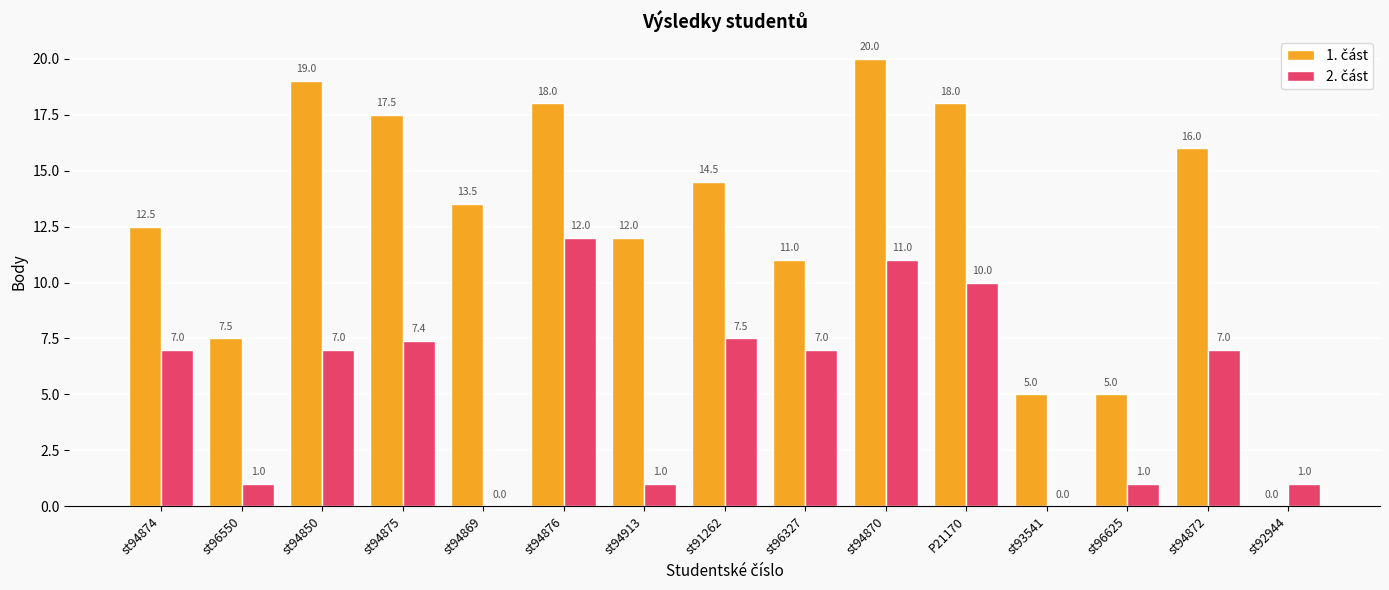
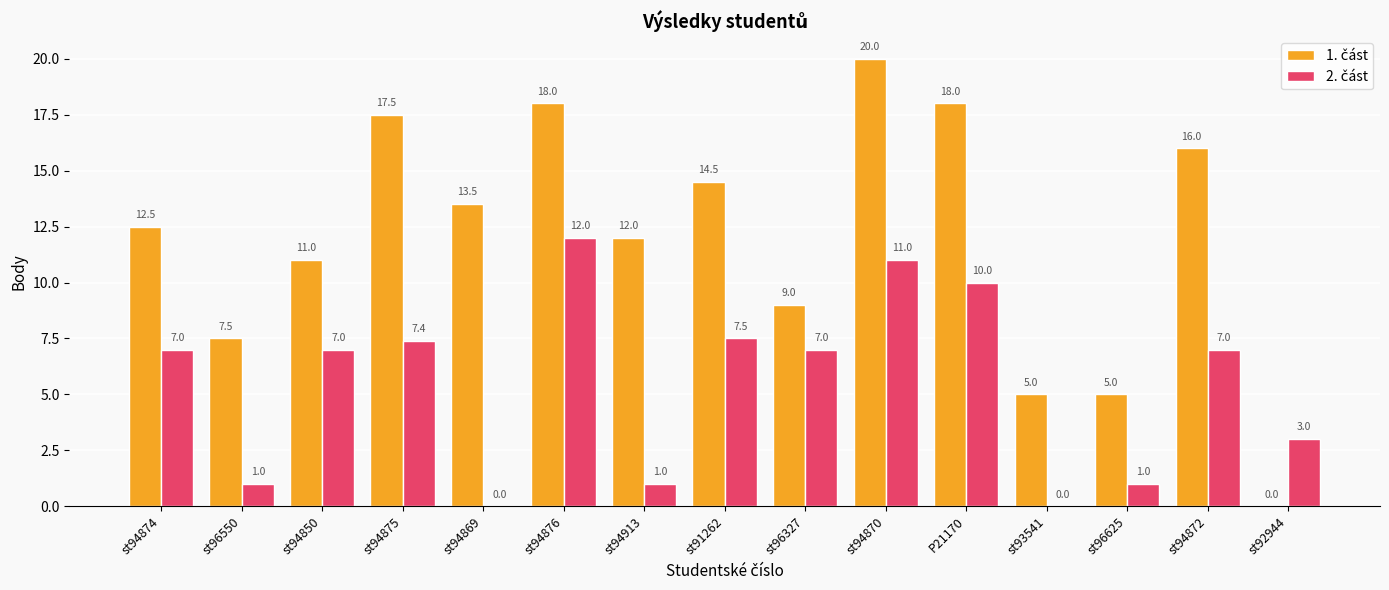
1. část, st94850: 19.0 -> 11.0
1. část, st96327: 11.0 -> 9.0
2. část, st92944: 1.0 -> 3.0
